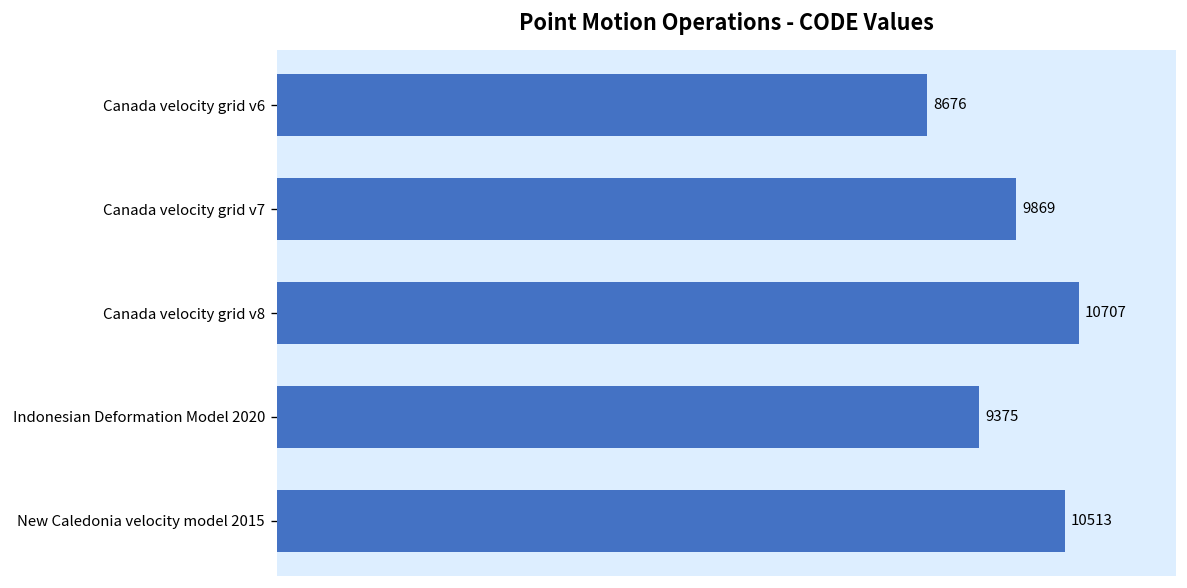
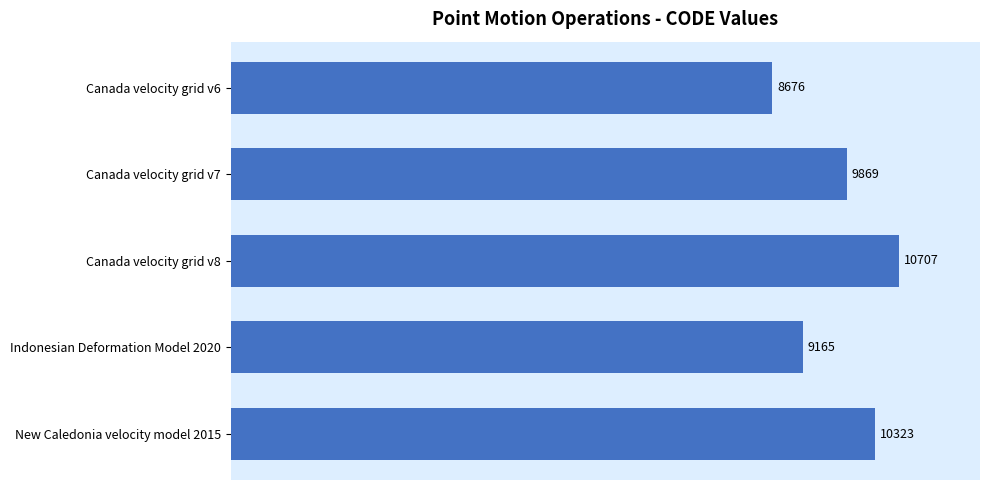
Indonesian Deformation Model 2020: 9375 -> 9165
New Caledonia velocity model 2015: 10513 -> 10323
